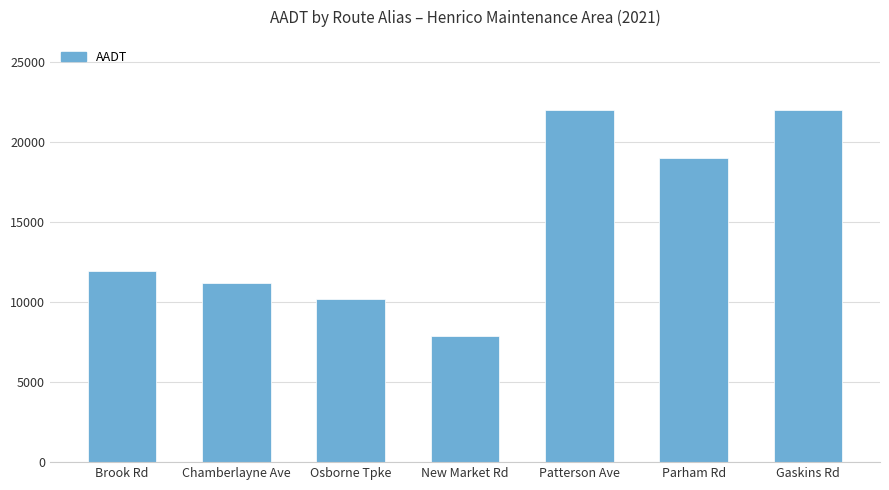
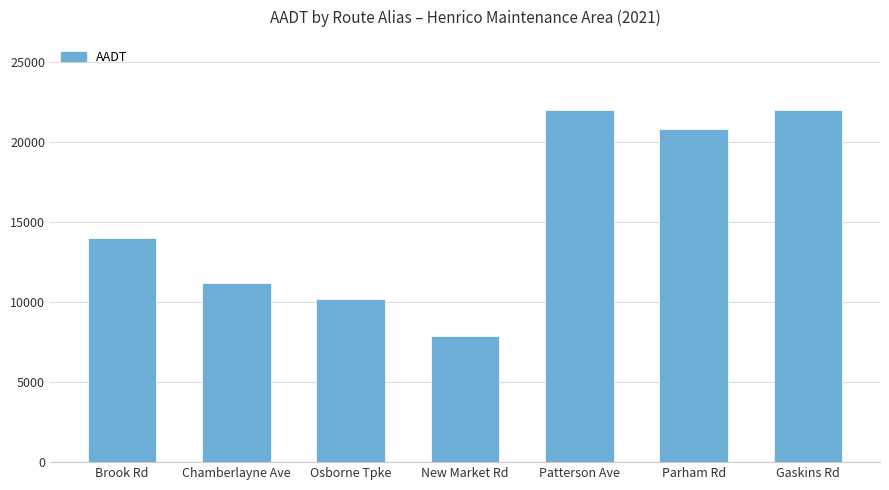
Brook Rd: 11900 -> 14000
Parham Rd: 19000 -> 20800
